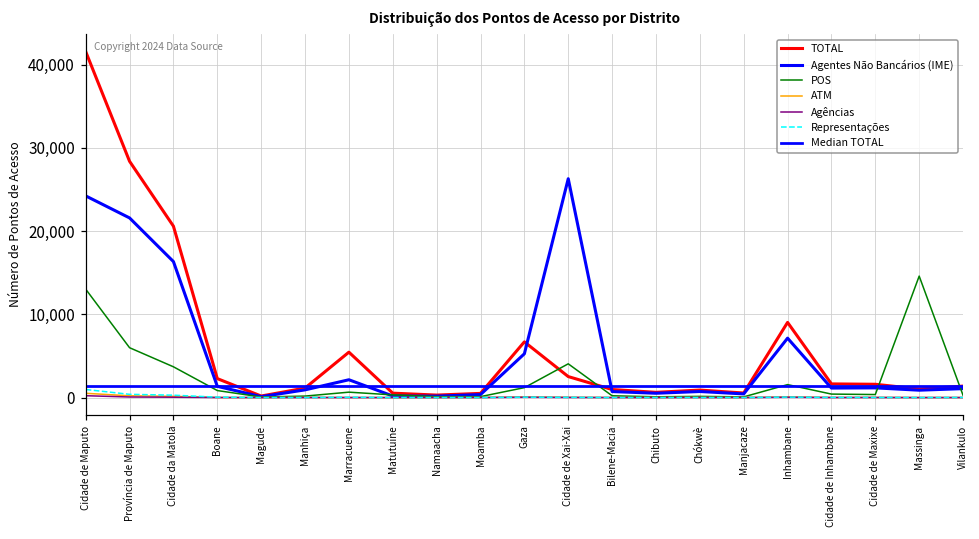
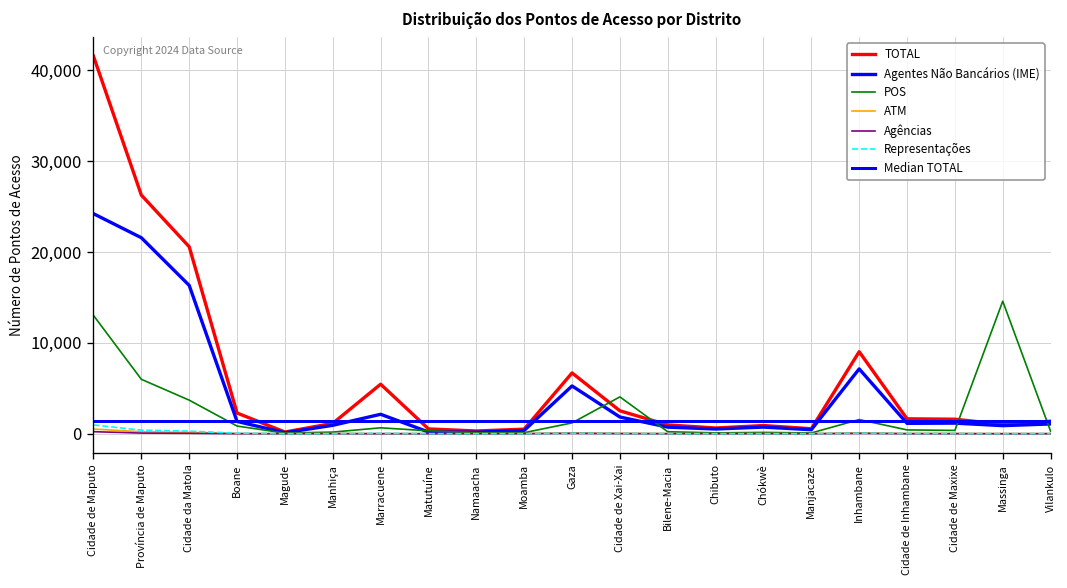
TOTAL, Província de Maputo: 28,000 -> 26,000
Agentes Não Bancários (IME), Cidade de Xai-Xai: 26,000 -> 2,000
